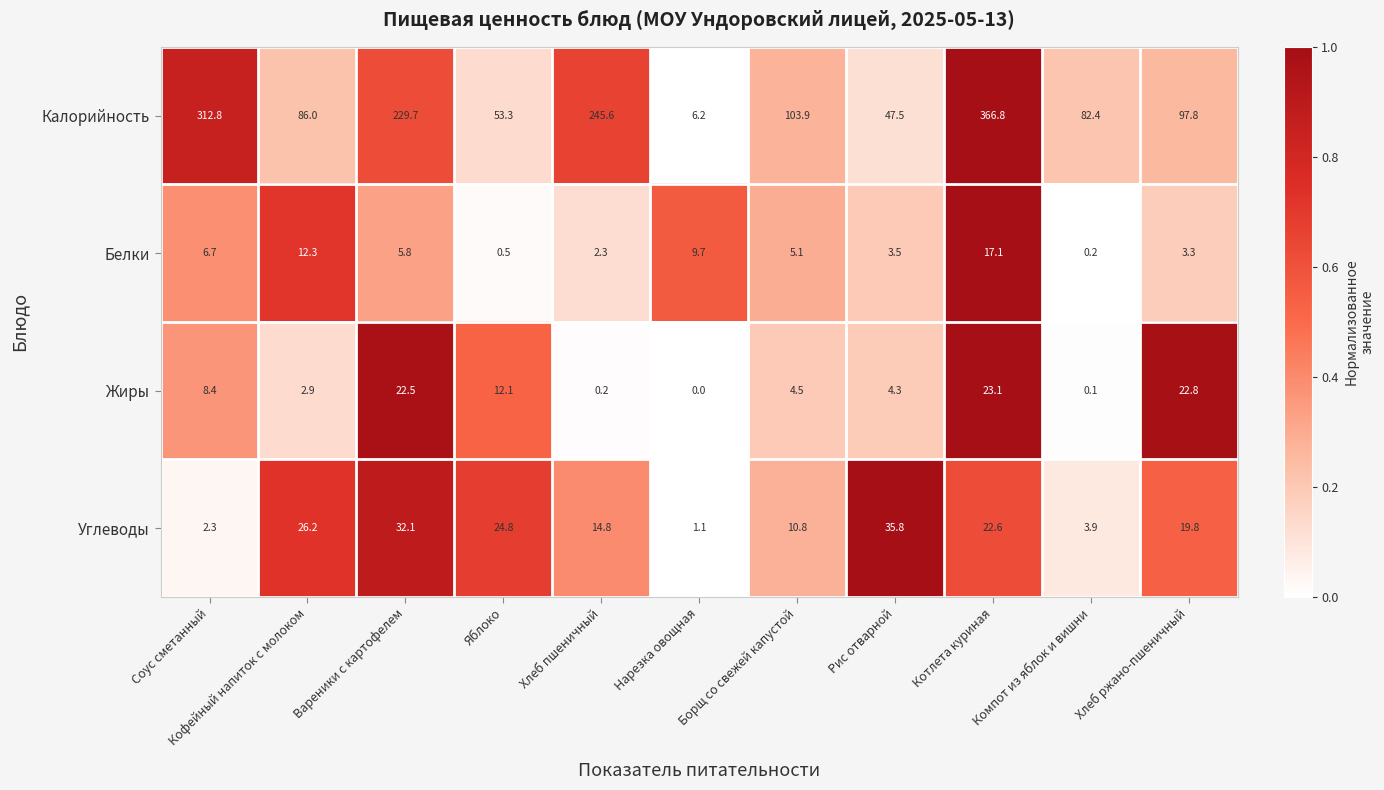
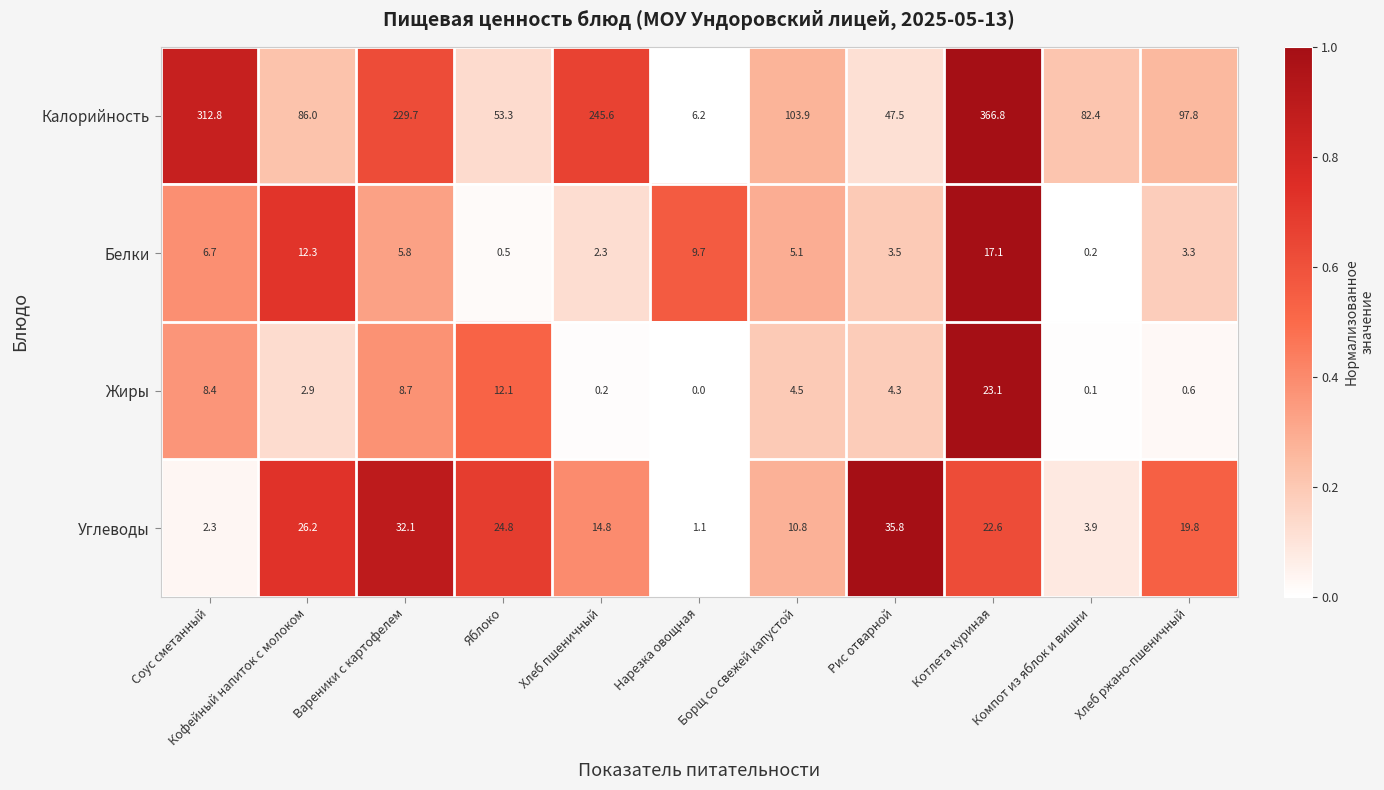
Жиры, Вареники с картофелем: 22.5 -> 8.7
Жиры, Хлеб ржано-пшеничный: 22.8 -> 0.6
